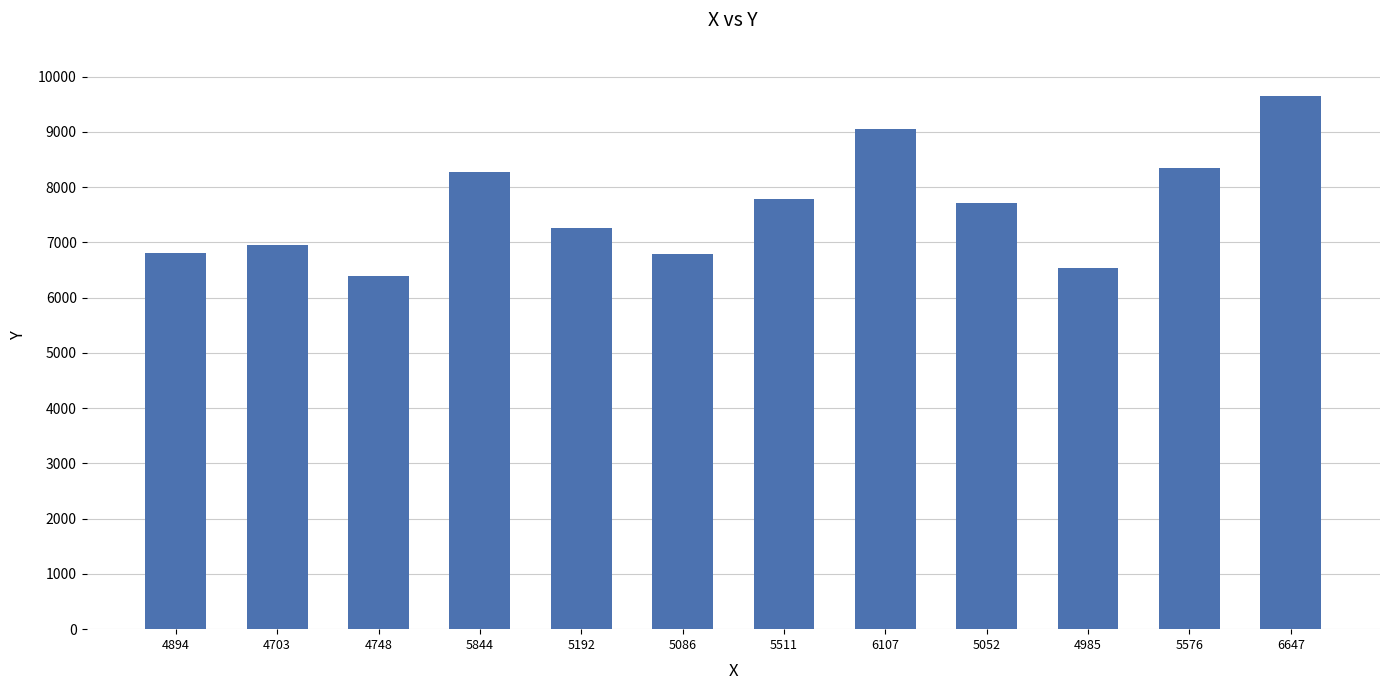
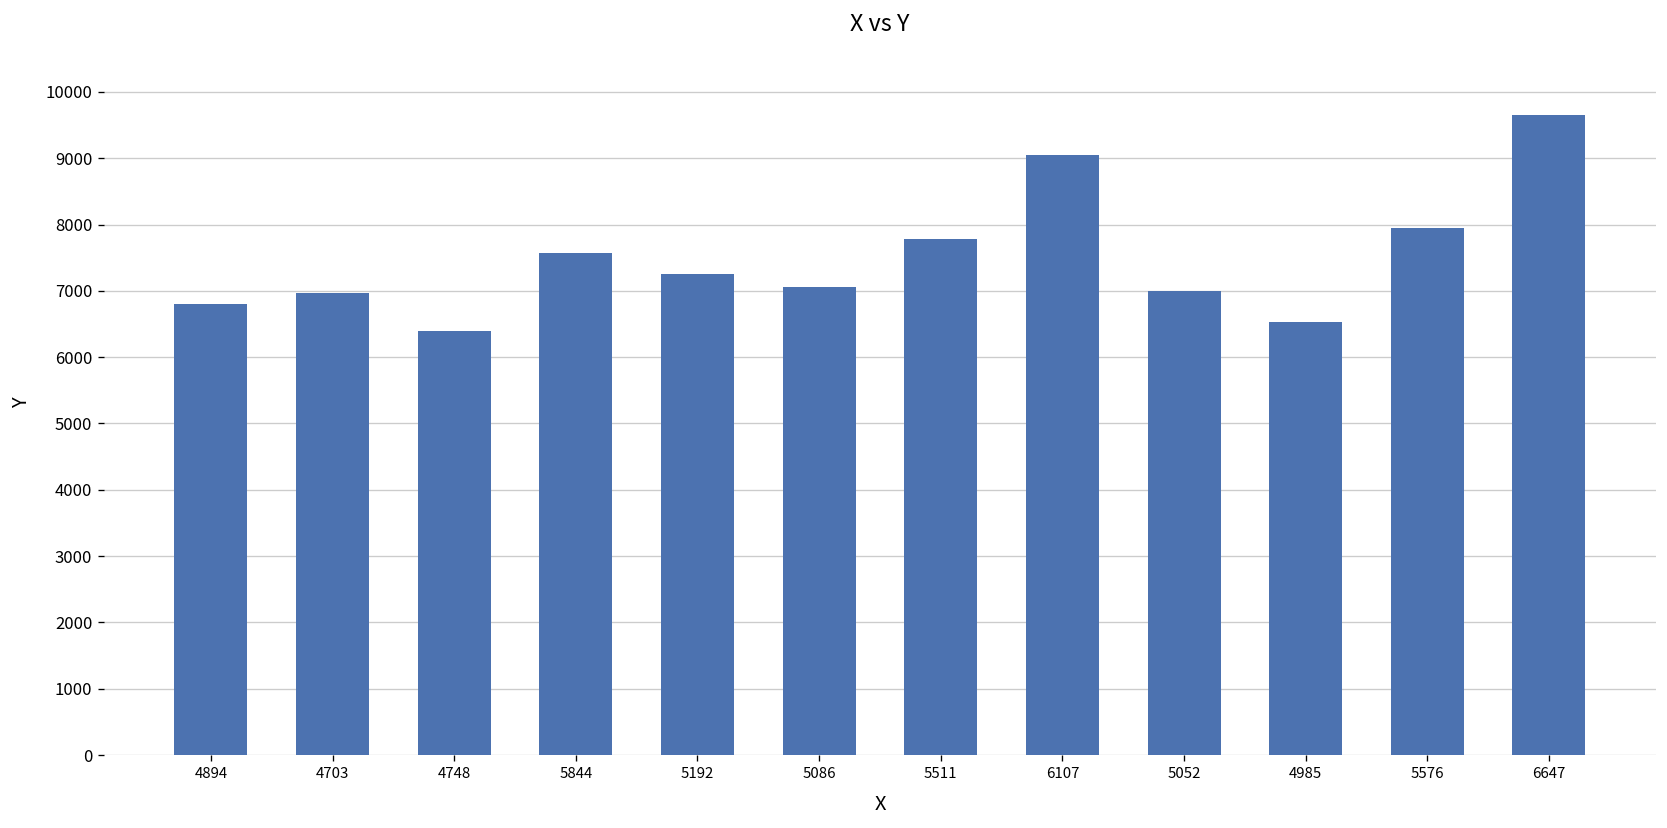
5844: 8300 -> 7600
5086: 6800 -> 7100
5052: 7700 -> 7000
5576: 8300 -> 7900
